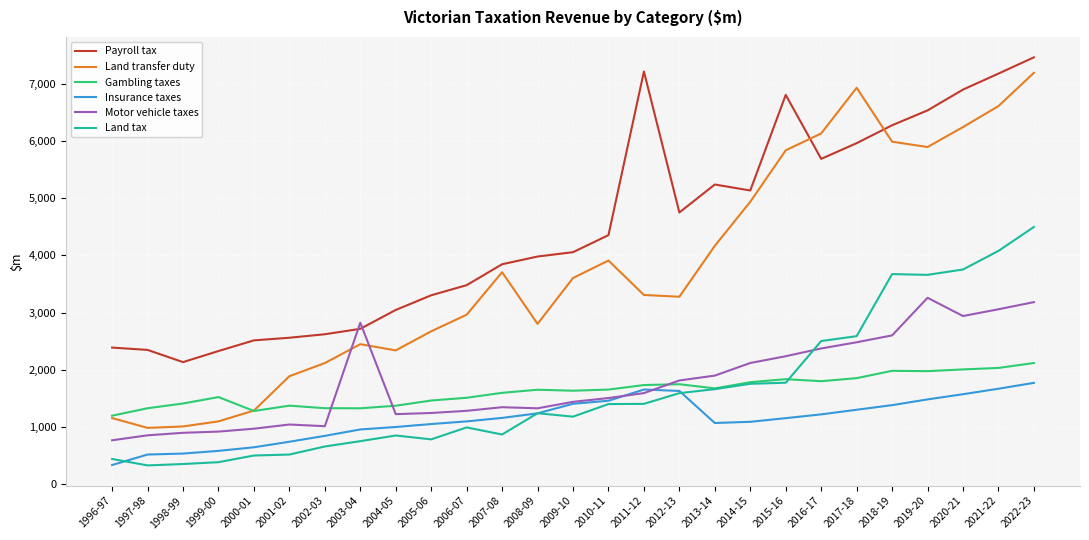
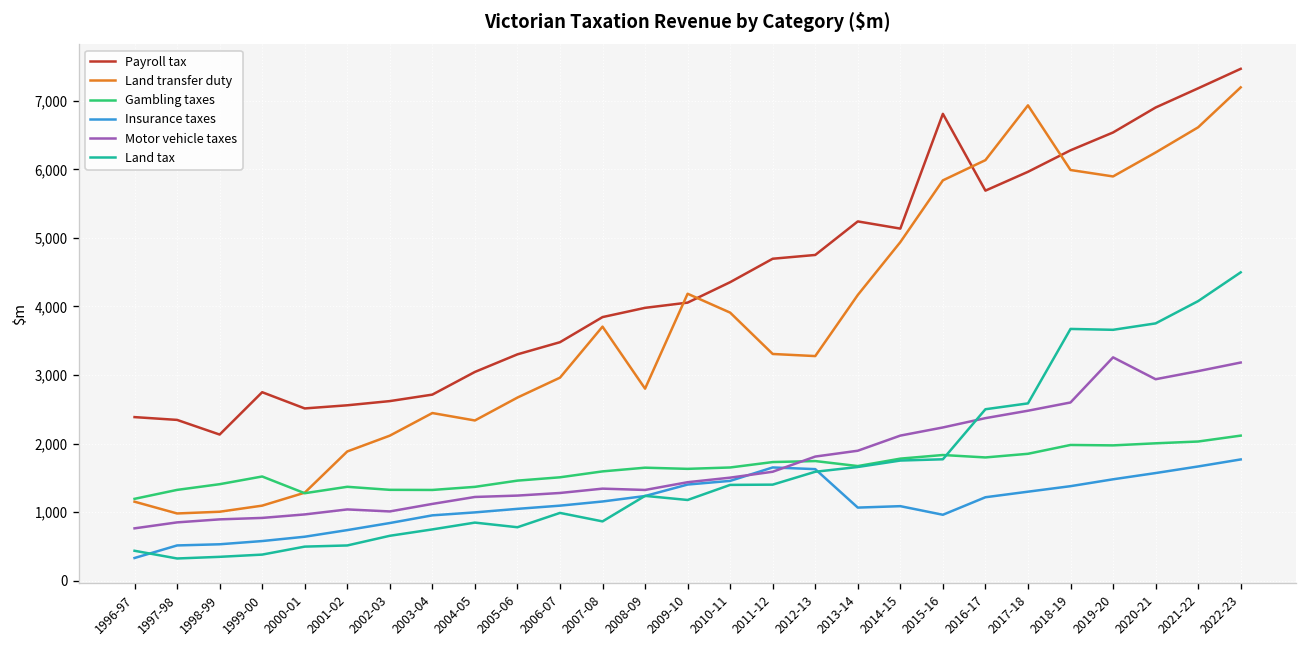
Payroll tax, 1999-00: 2,300 -> 2,700
Motor vehicle taxes, 2003-04: 2,800 -> 1,100
Land transfer duty, 2009-10: 3,600 -> 4,200
Payroll tax, 2011-12: 7,200 -> 4,700
Insurance taxes, 2015-16: 1,200 -> 1,000
